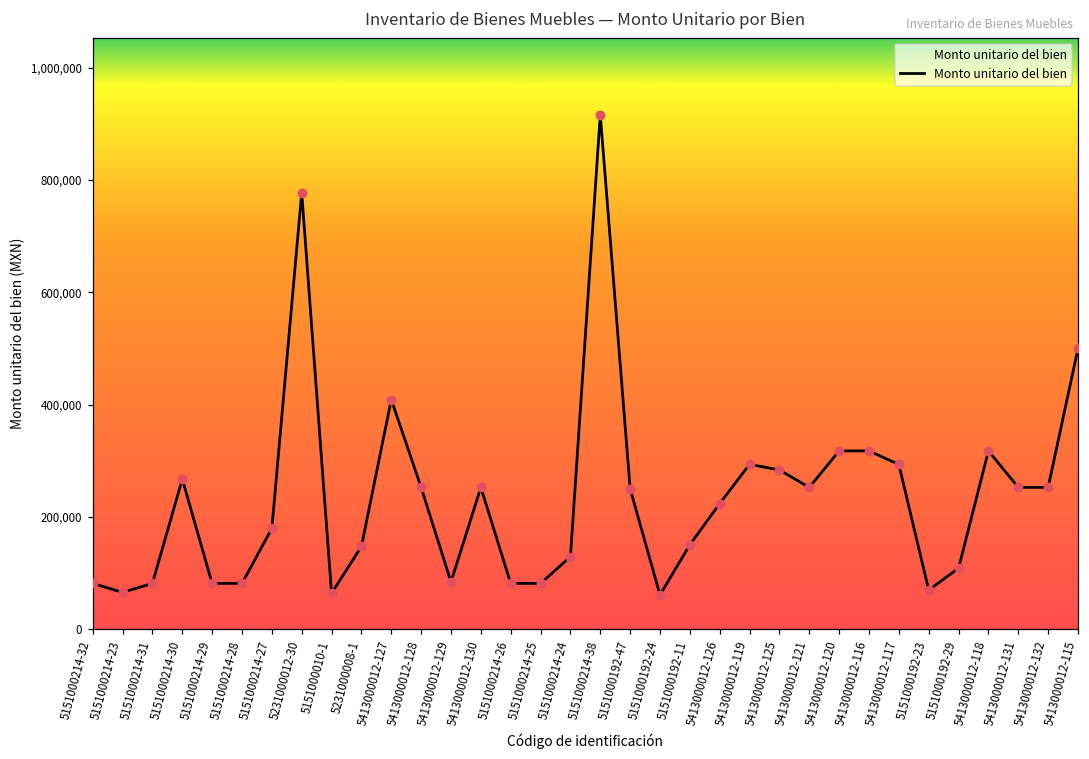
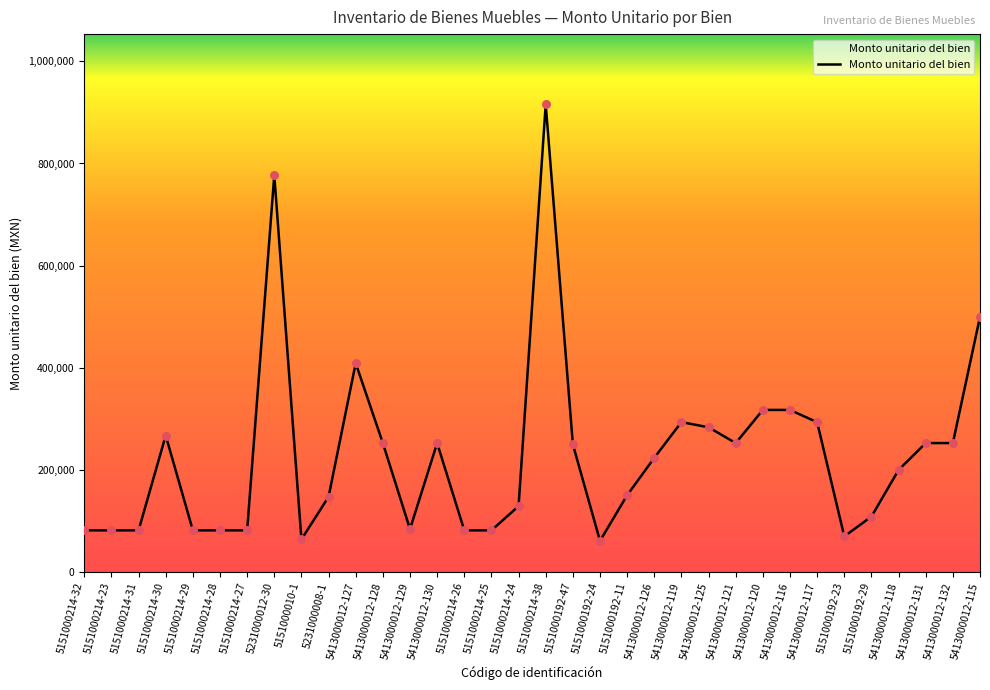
5151000214-23: 70,000 -> 80,000
5151000214-27: 180,000 -> 80,000
5413000012-118: 320,000 -> 200,000
